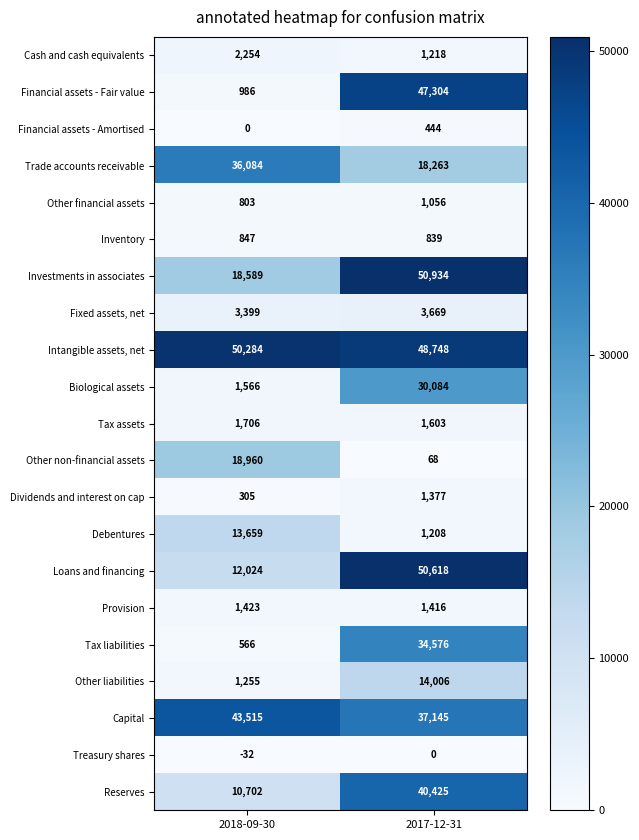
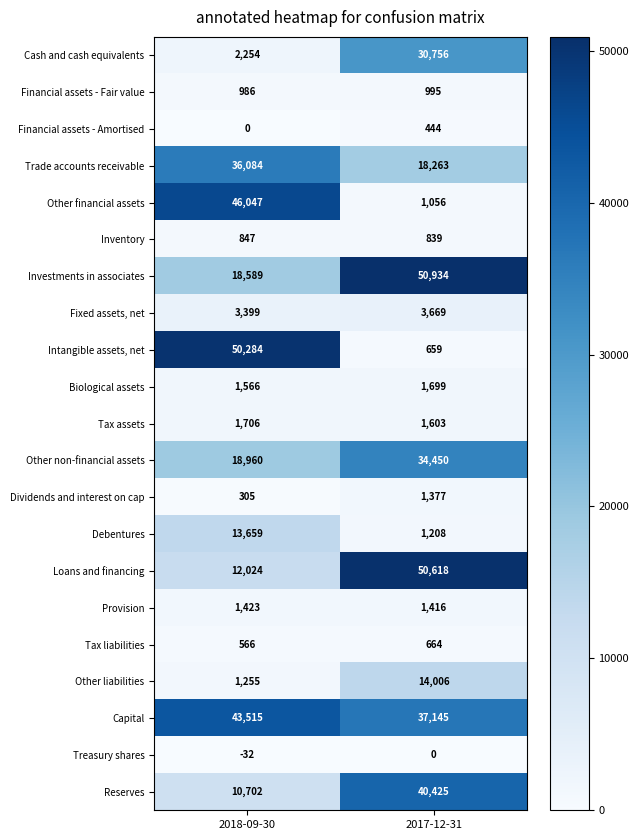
Cash and cash equivalents, 2017-12-31: 1,218 -> 30,756
Financial assets - Fair value, 2017-12-31: 47,304 -> 995
Other financial assets, 2018-09-30: 803 -> 46,047
Intangible assets, net, 2017-12-31: 48,748 -> 659
Biological assets, 2017-12-31: 30,084 -> 1,699
Other non-financial assets, 2017-12-31: 68 -> 34,450
Tax liabilities, 2017-12-31: 34,576 -> 664
